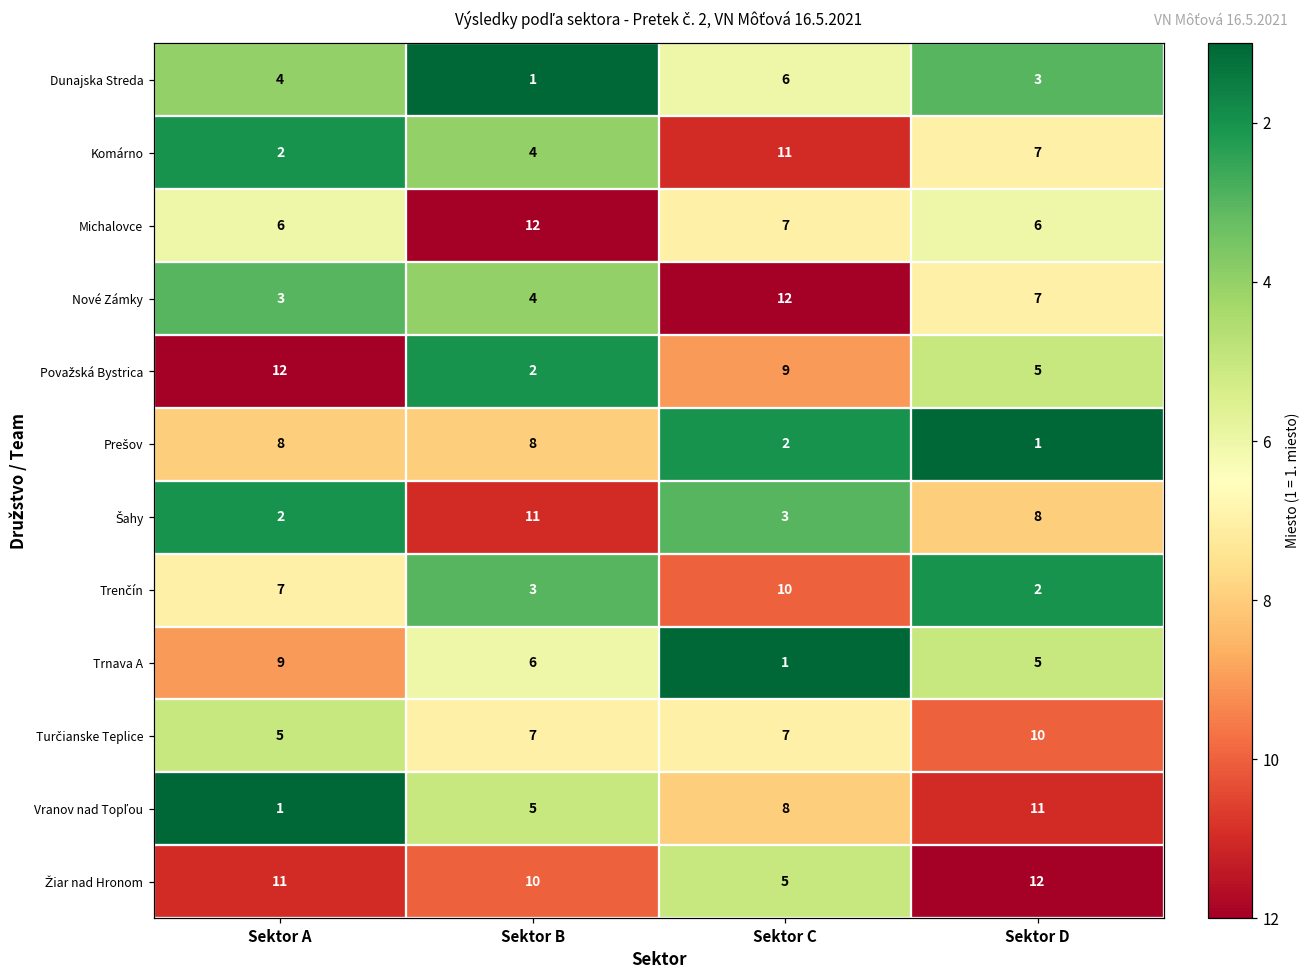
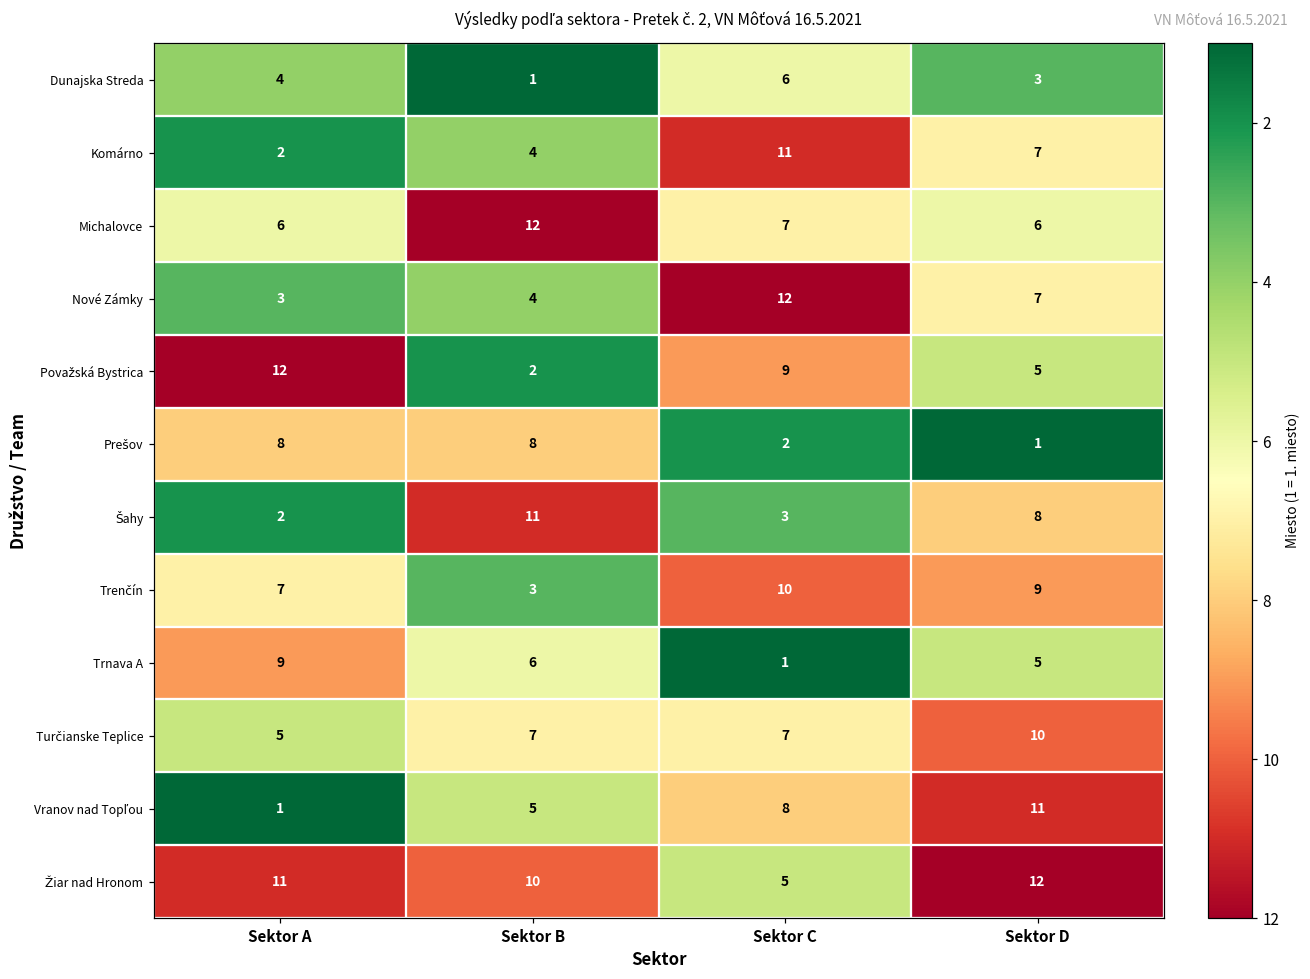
Trenčín, Sektor D: 2 -> 9
